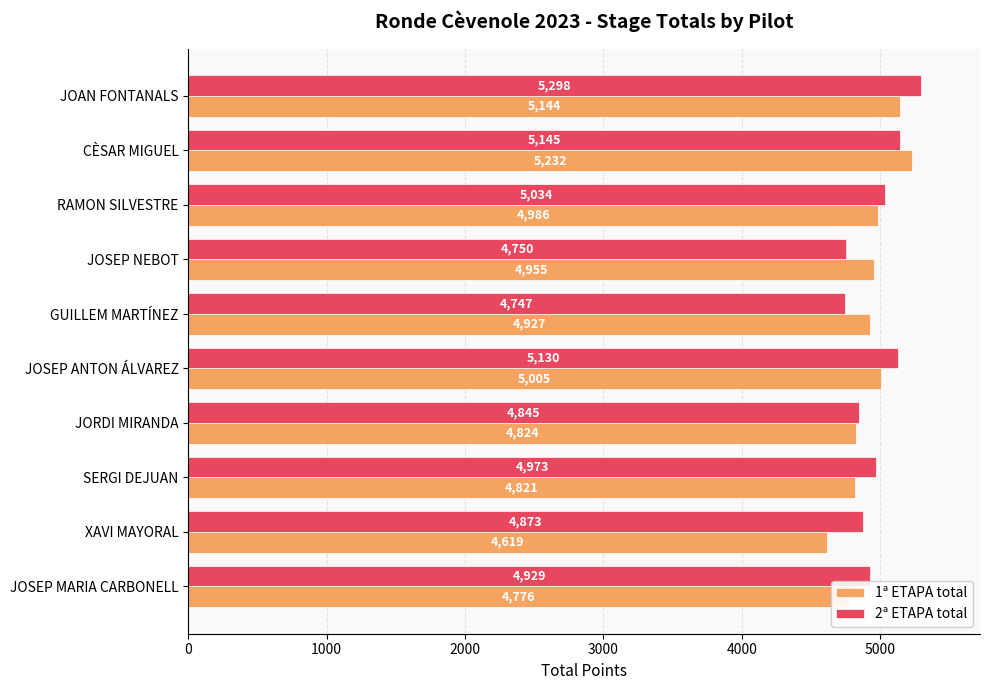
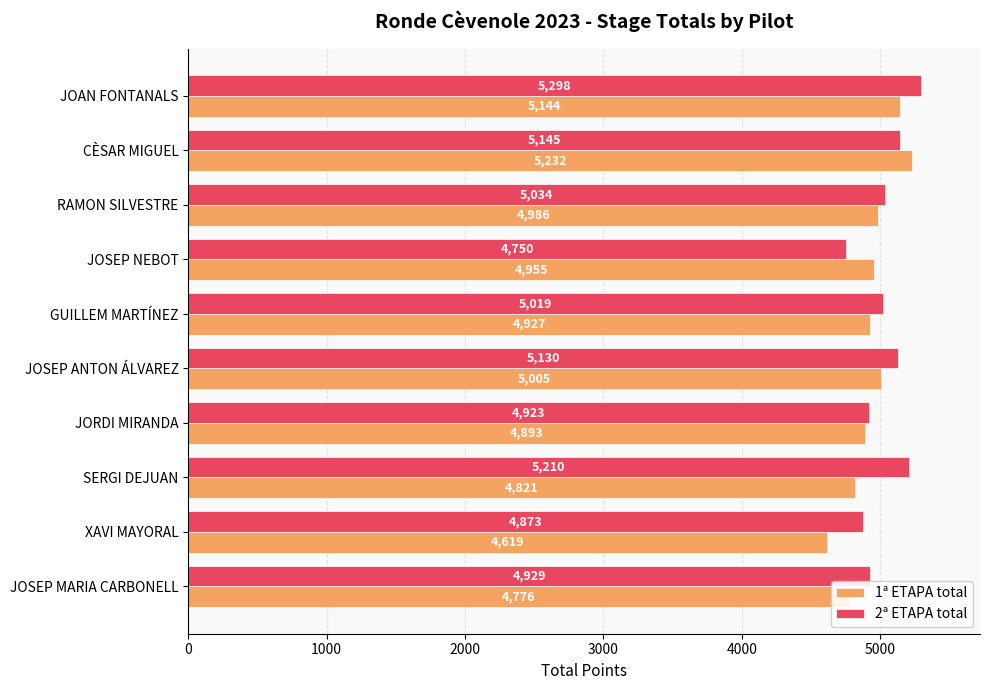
2ª ETAPA total, GUILLEM MARTÍNEZ: 4,747 -> 5,019
2ª ETAPA total, JORDI MIRANDA: 4,845 -> 4,923
1ª ETAPA total, JORDI MIRANDA: 4,824 -> 4,893
2ª ETAPA total, SERGI DEJUAN: 4,973 -> 5,210
